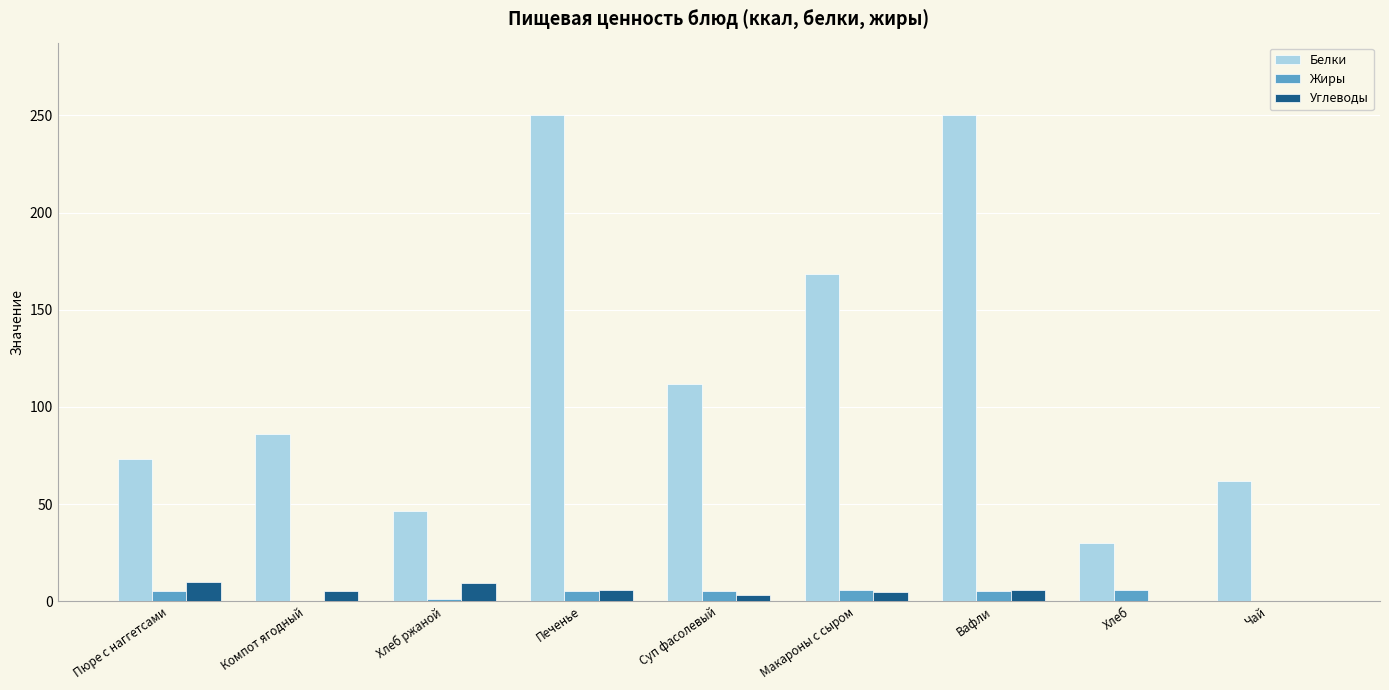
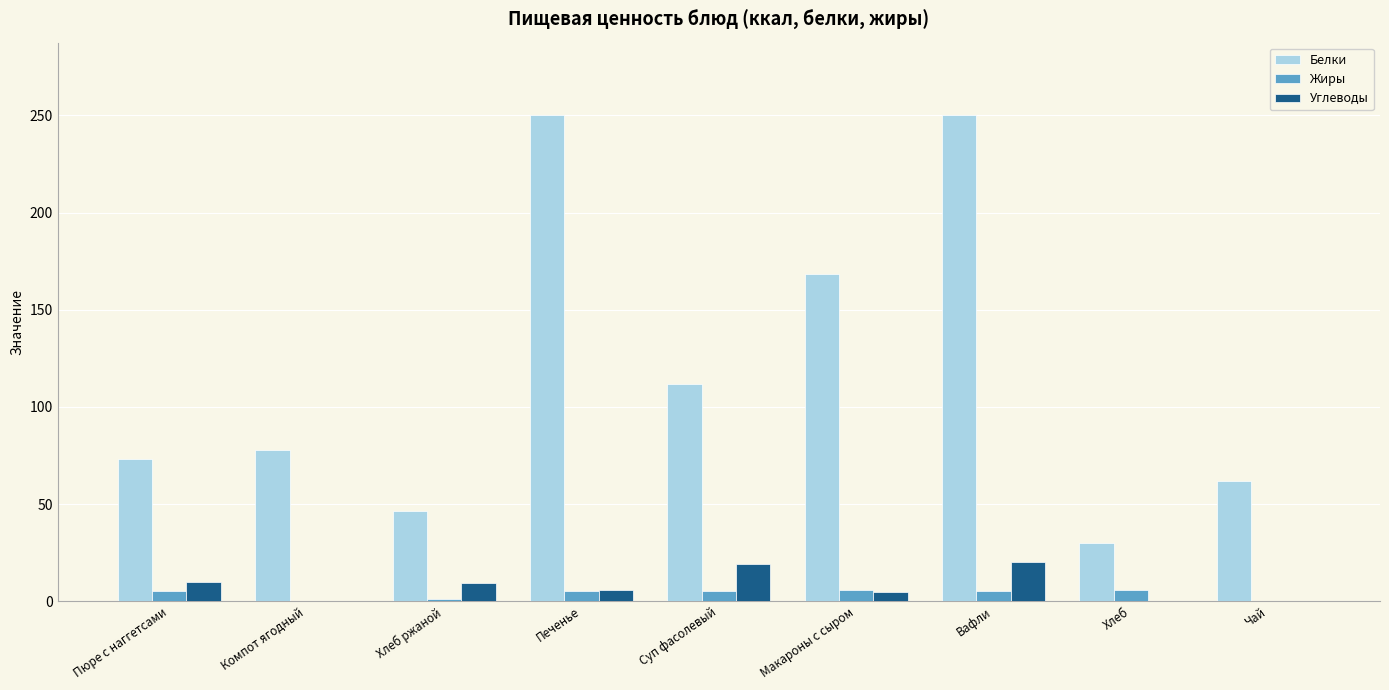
Белки, Компот ягодный: 86 -> 78
Углеводы, Компот ягодный: 5 -> 0
Углеводы, Суп фасолевый: 3 -> 19
Углеводы, Вафли: 6 -> 20
